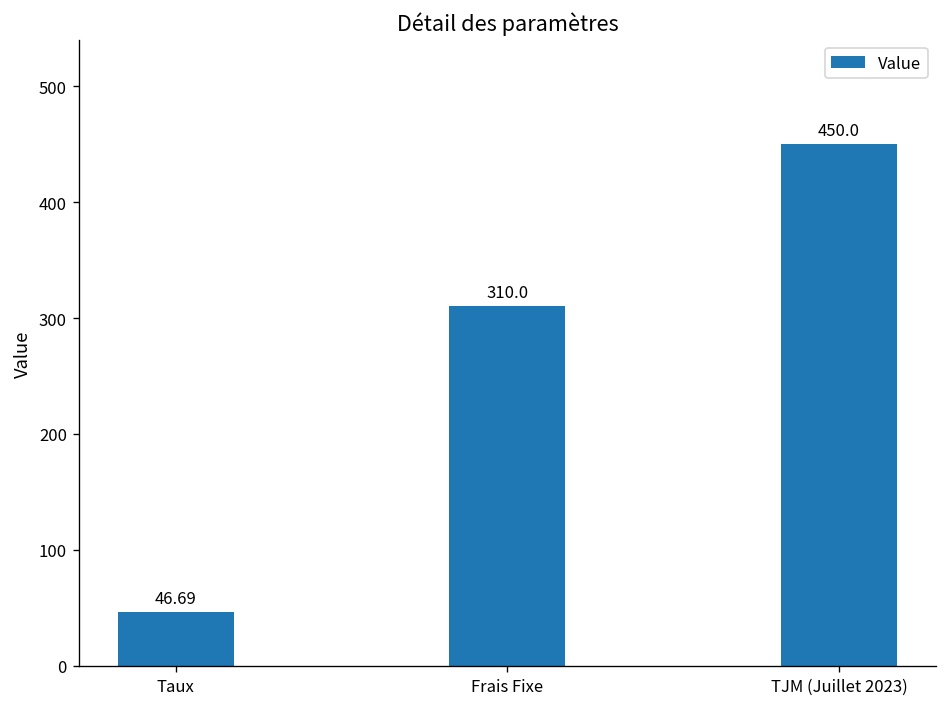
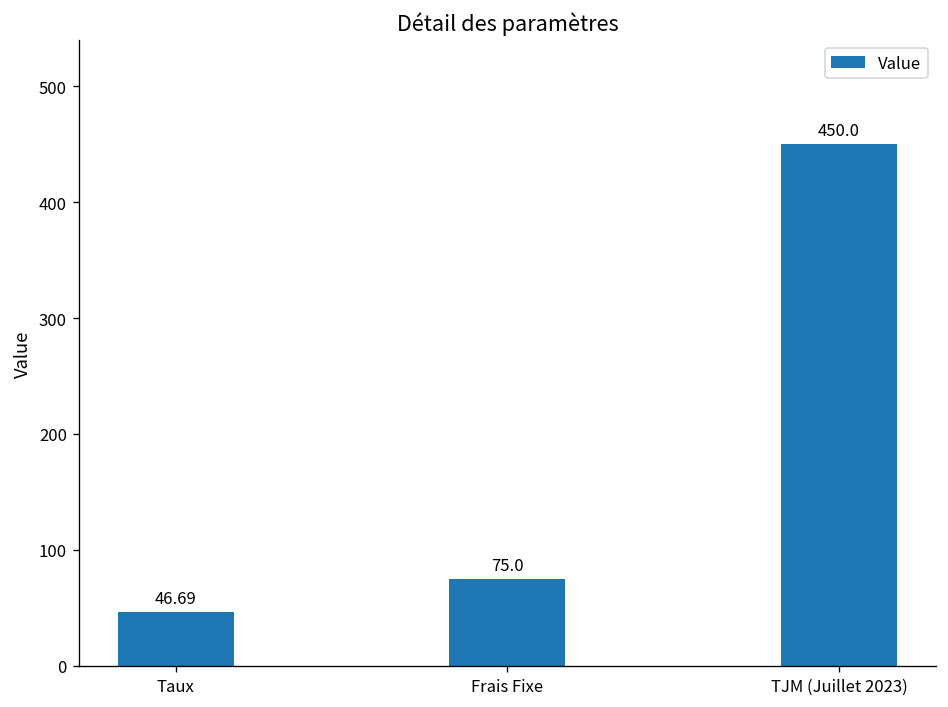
Frais Fixe: 310.0 -> 75.0
